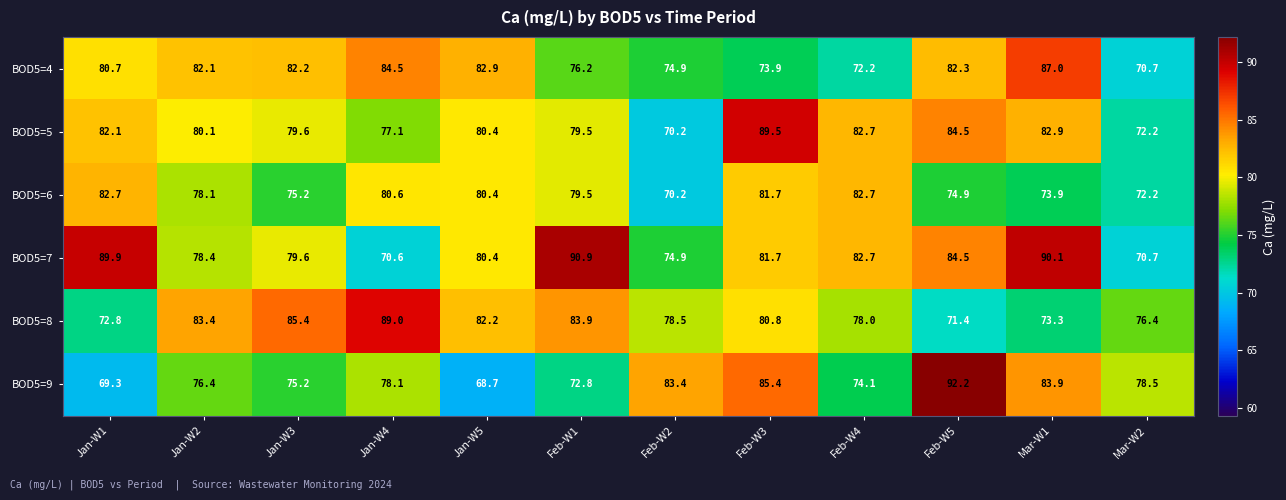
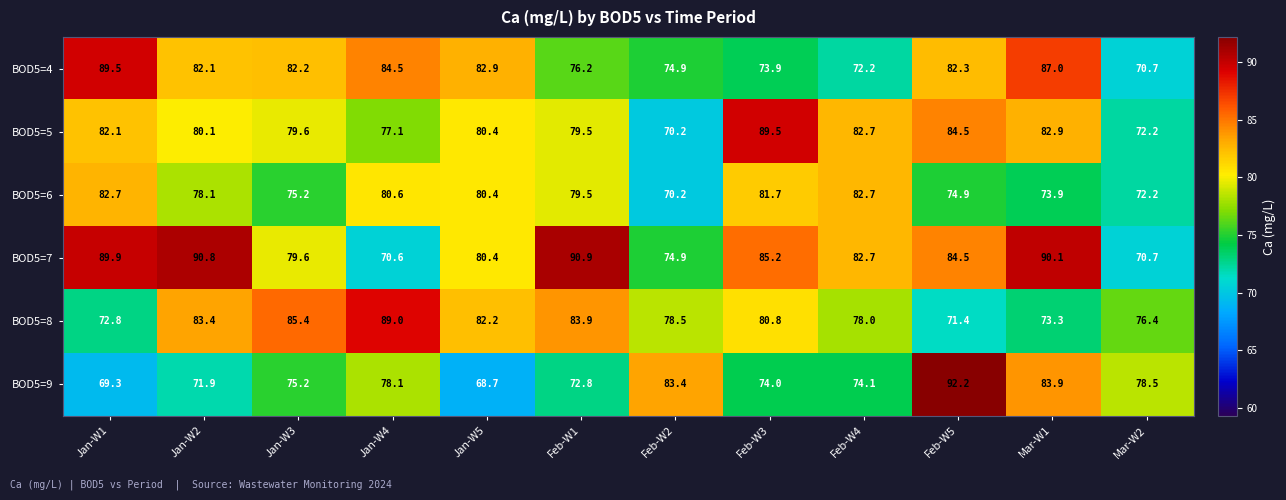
BOD5=4, Jan-W1: 80.7 -> 89.5
BOD5=7, Jan-W2: 78.4 -> 90.8
BOD5=7, Feb-W3: 81.7 -> 85.2
BOD5=9, Jan-W2: 76.4 -> 71.9
BOD5=9, Feb-W3: 85.4 -> 74.0
